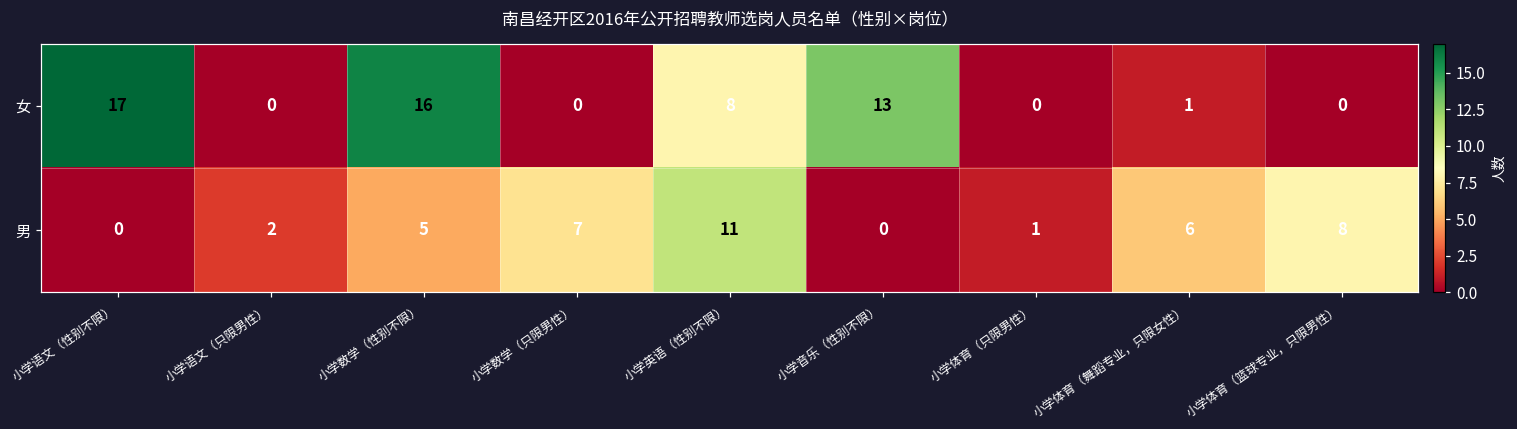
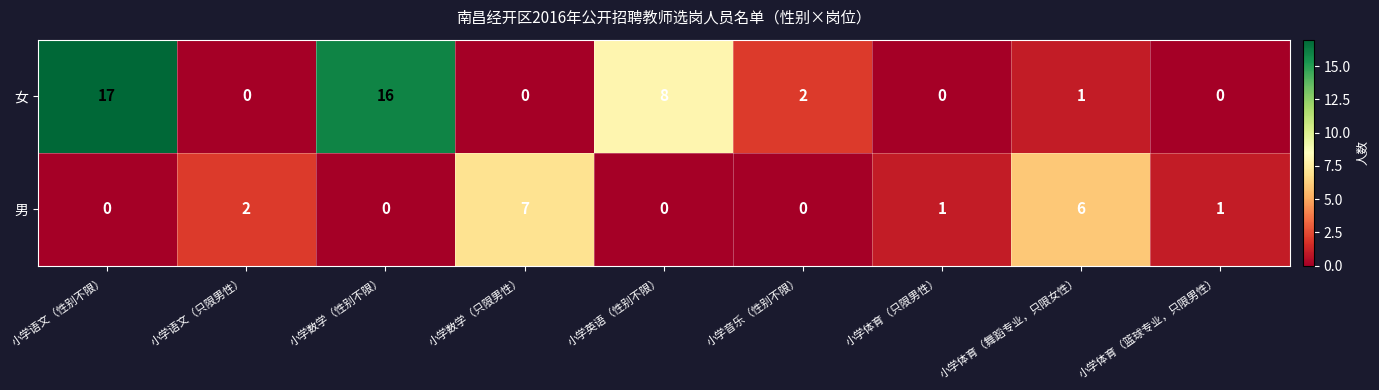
女, 小学音乐（性别不限）: 13 -> 2
男, 小学数学（性别不限）: 5 -> 0
男, 小学英语（性别不限）: 11 -> 0
男, 小学体育（篮球专业，只限男性）: 8 -> 1
